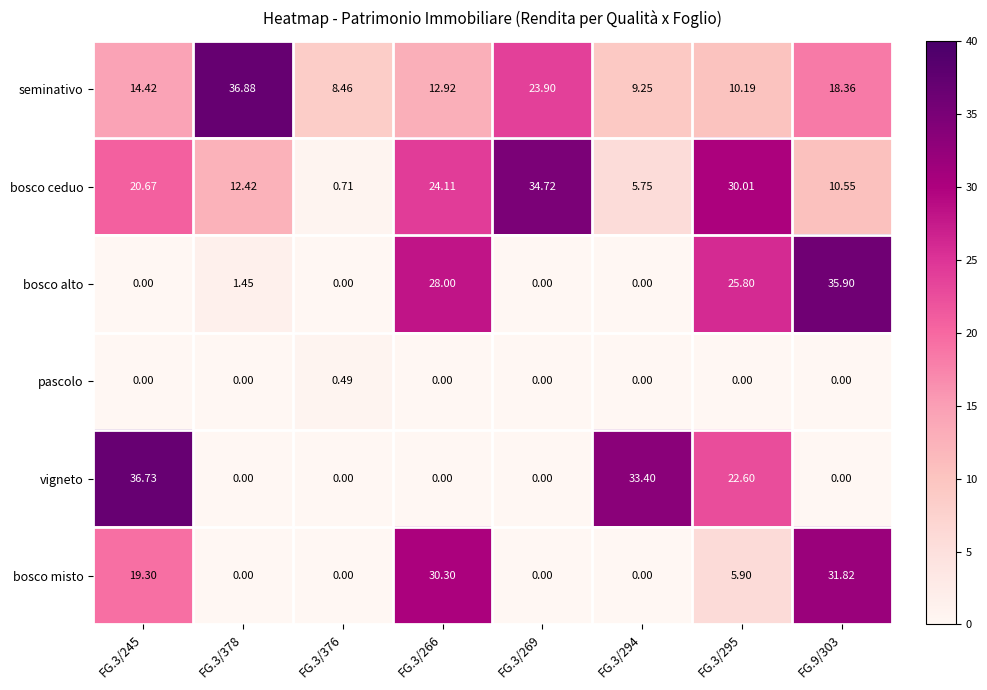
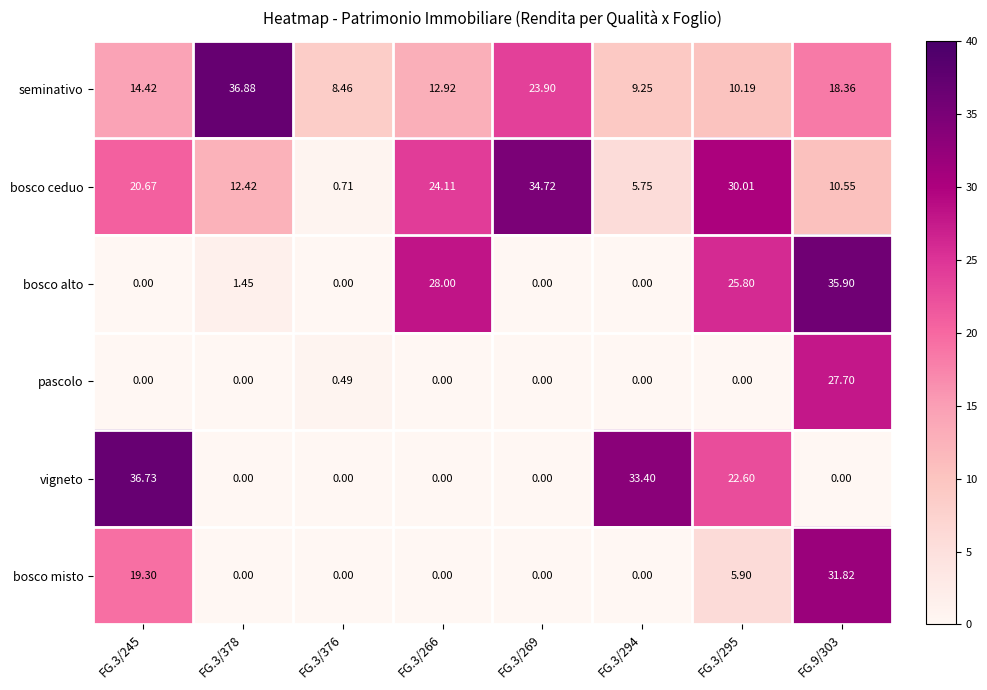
pascolo, FG.9/303: 0.00 -> 27.70
bosco misto, FG.3/266: 30.30 -> 0.00
